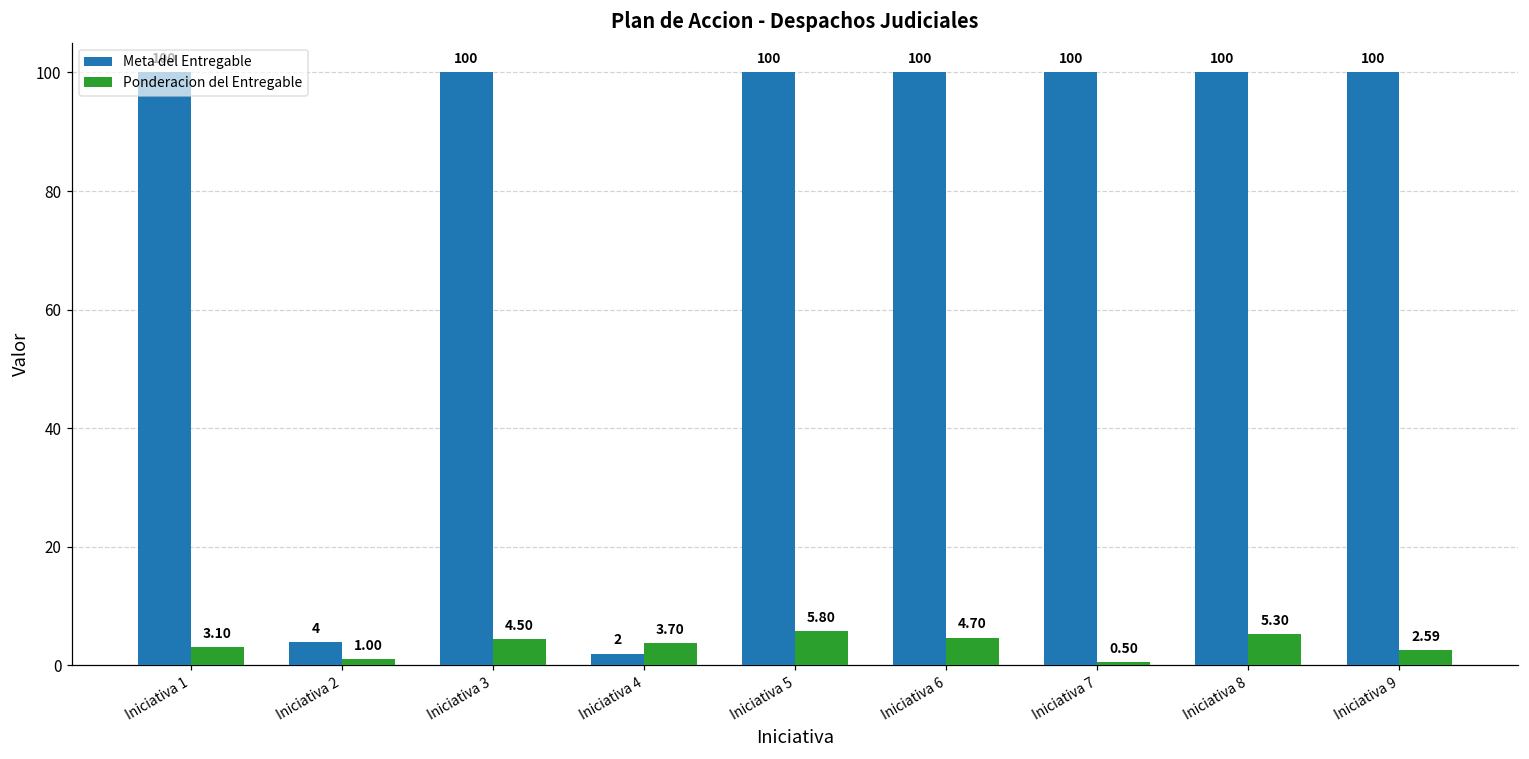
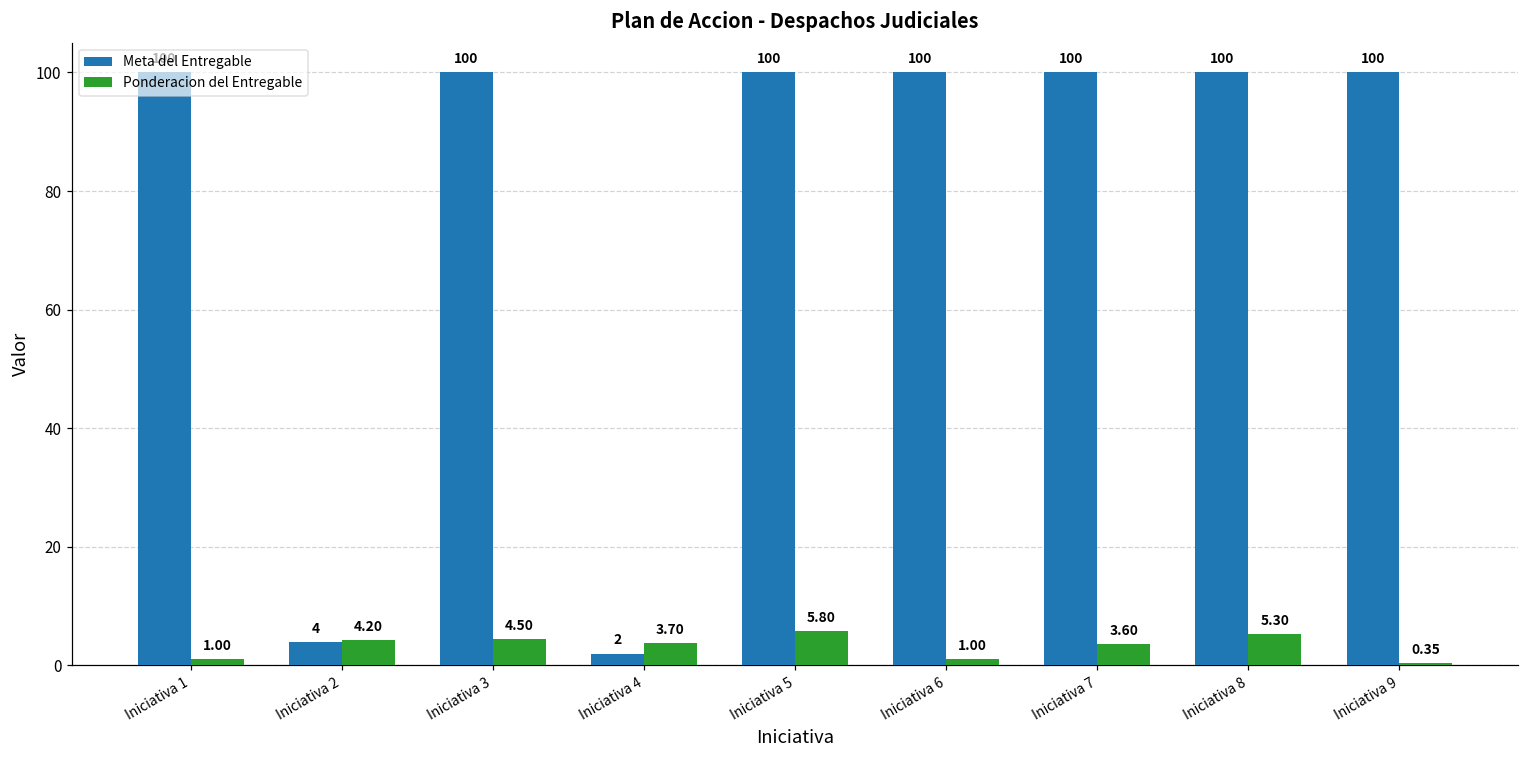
Ponderacion del Entregable, Iniciativa 1: 3.10 -> 1.00
Ponderacion del Entregable, Iniciativa 2: 1.00 -> 4.20
Ponderacion del Entregable, Iniciativa 6: 4.70 -> 1.00
Ponderacion del Entregable, Iniciativa 7: 0.50 -> 3.60
Ponderacion del Entregable, Iniciativa 9: 2.59 -> 0.35
